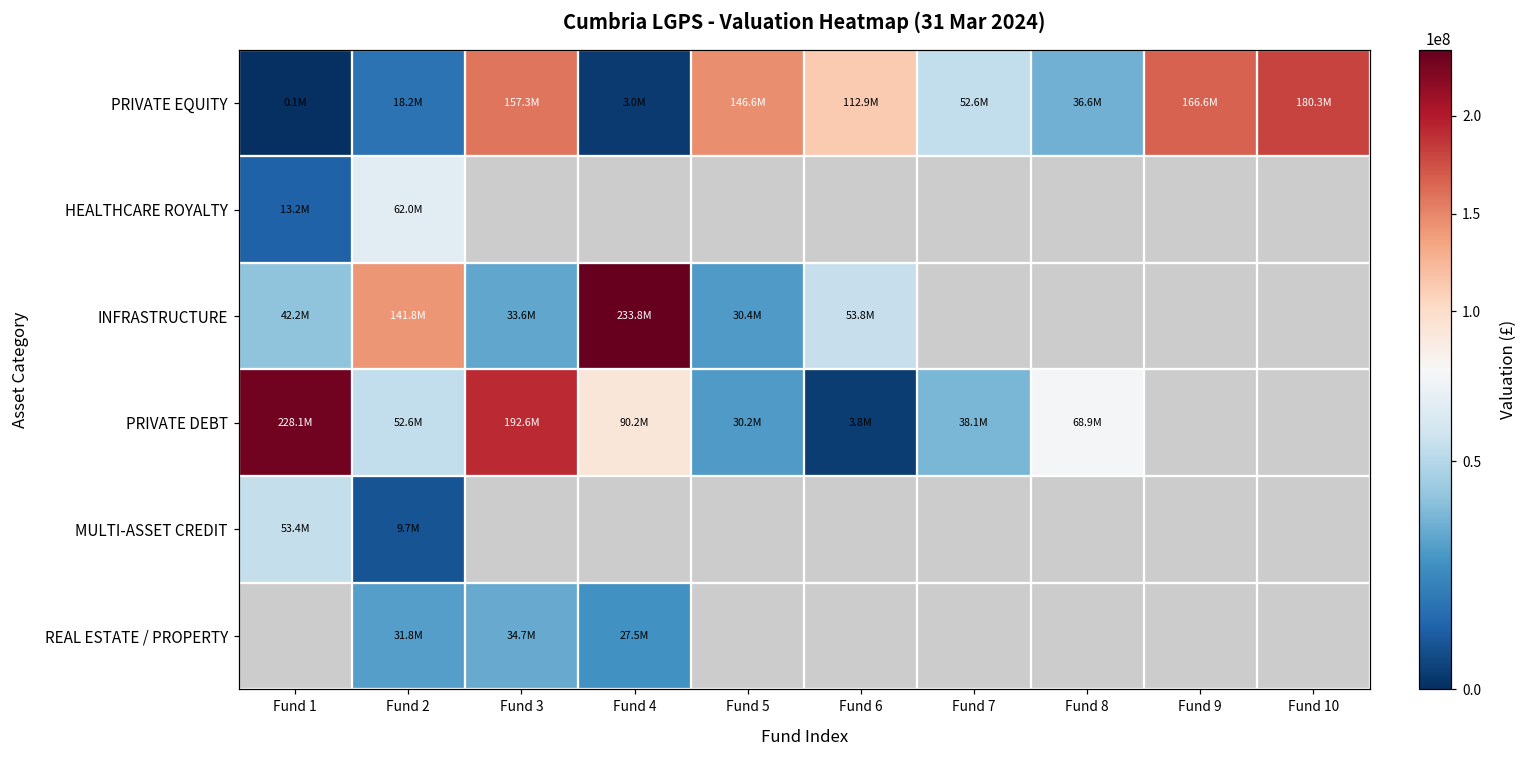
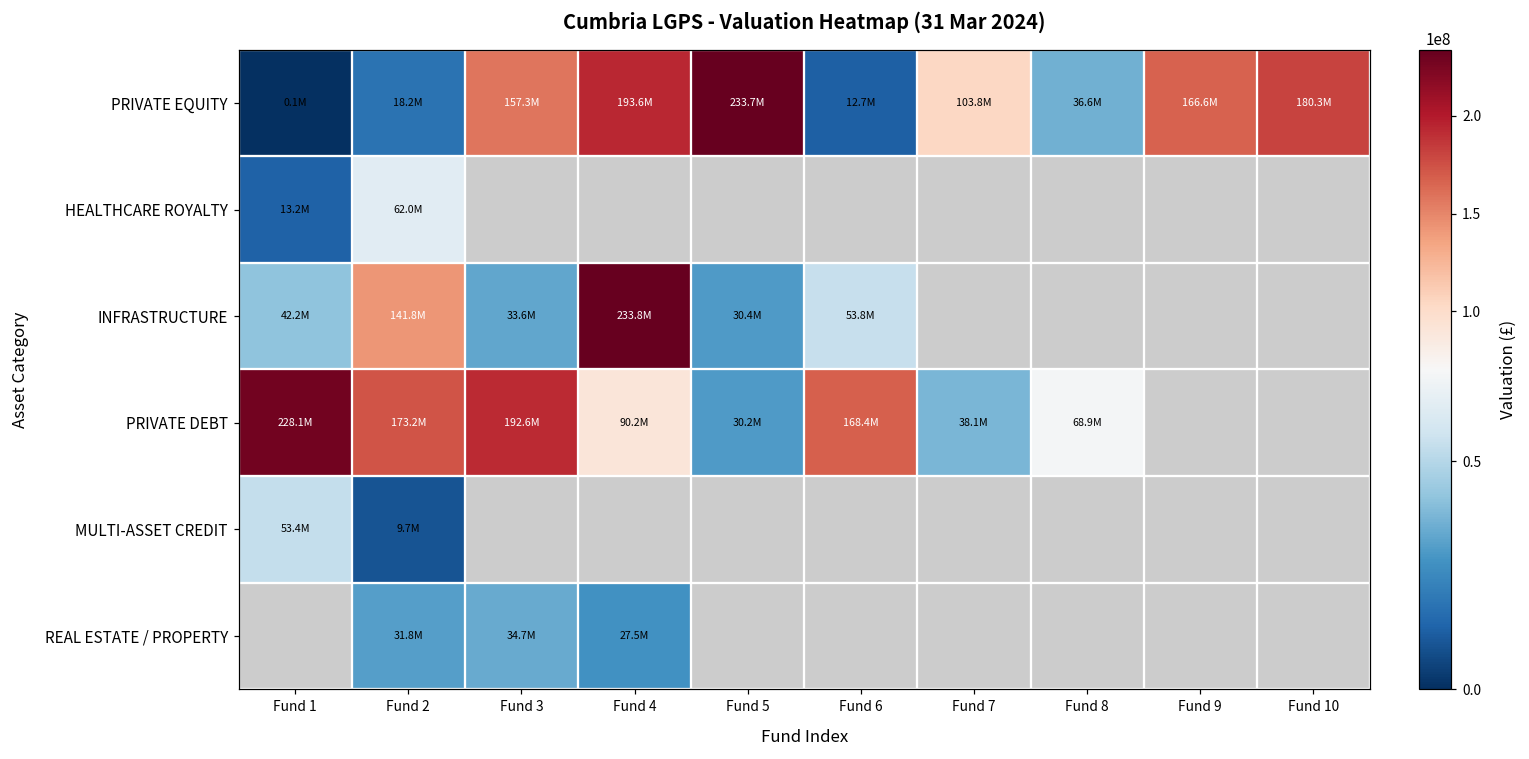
PRIVATE EQUITY, Fund 4: 3.0M -> 193.6M
PRIVATE EQUITY, Fund 5: 146.6M -> 233.7M
PRIVATE EQUITY, Fund 6: 112.9M -> 12.7M
PRIVATE EQUITY, Fund 7: 52.6M -> 103.8M
PRIVATE DEBT, Fund 2: 52.6M -> 173.2M
PRIVATE DEBT, Fund 6: 3.8M -> 168.4M
